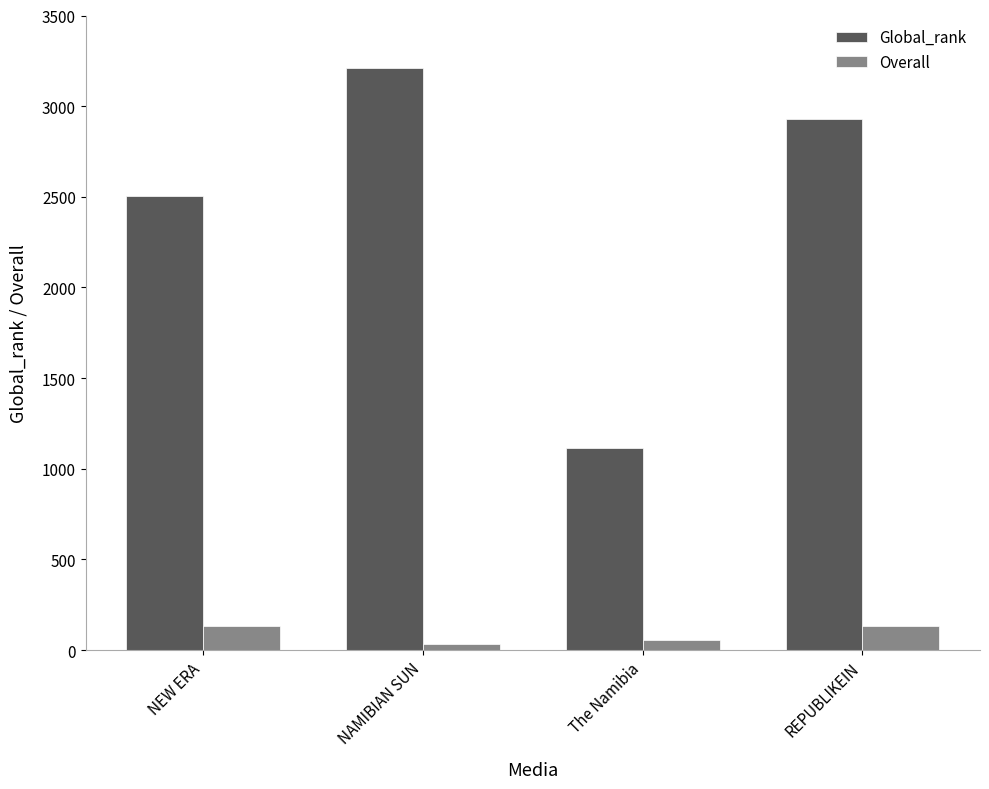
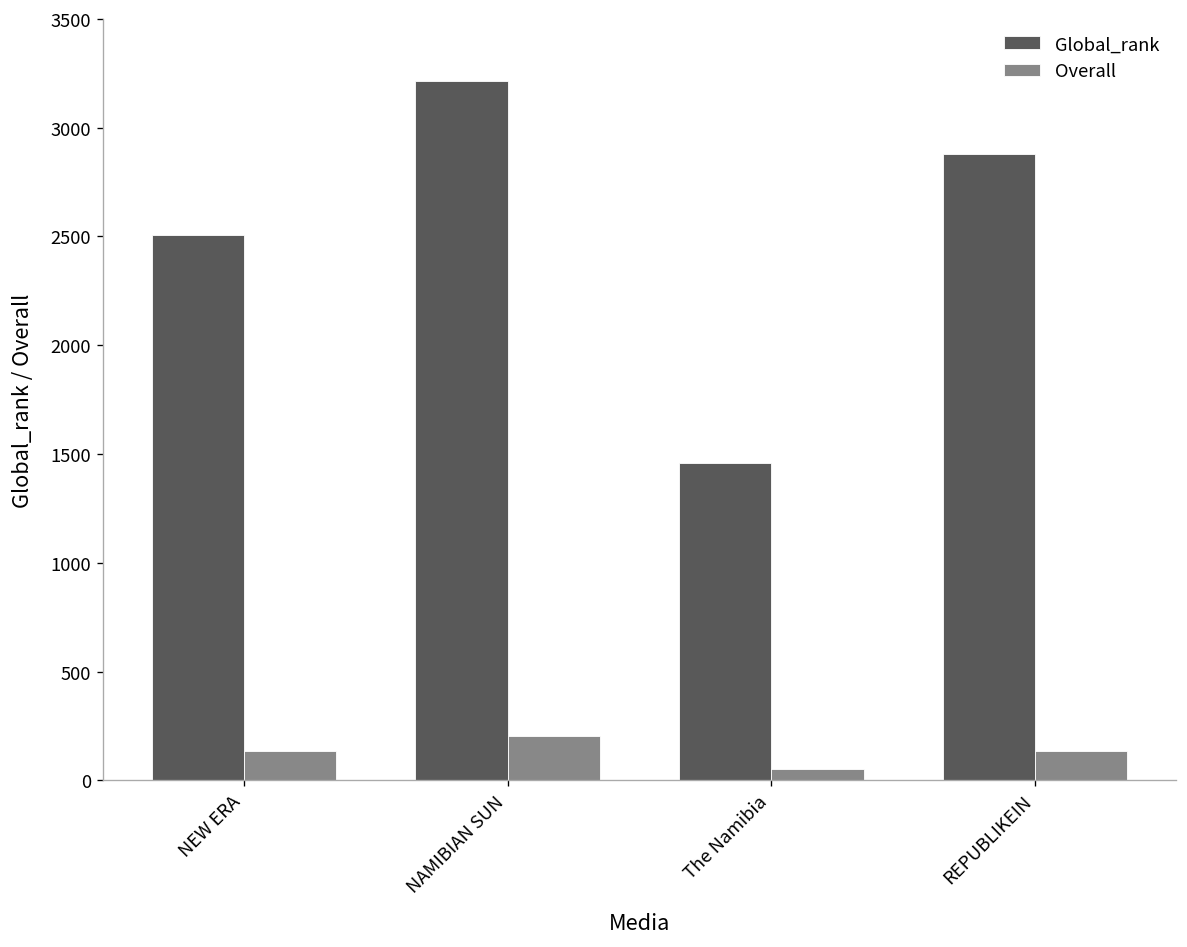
Overall, NAMIBIAN SUN: 40 -> 210
Global_rank, The Namibia: 1120 -> 1460
Global_rank, REPUBLIKEIN: 2930 -> 2880
